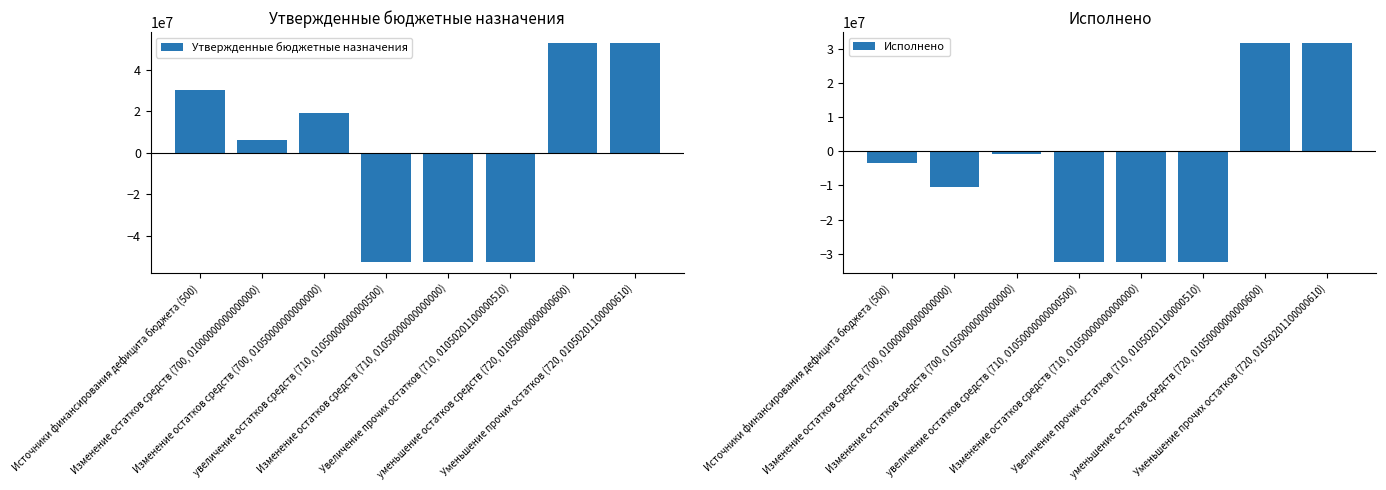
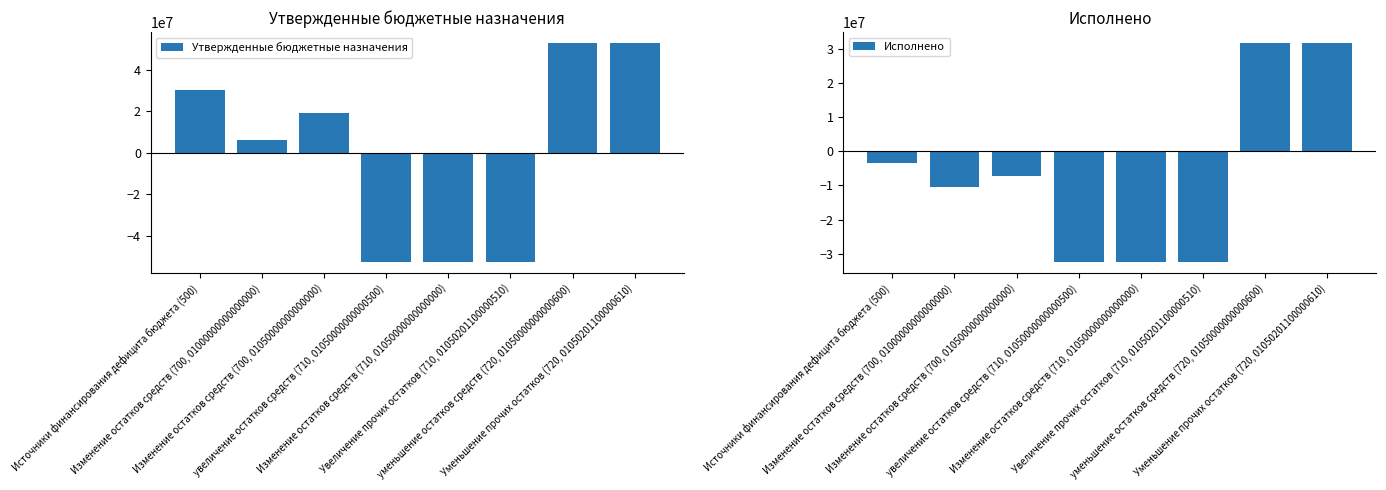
Исполнено, Изменение остатков средств (700, 01050000000000000): -1000000 -> -7000000
